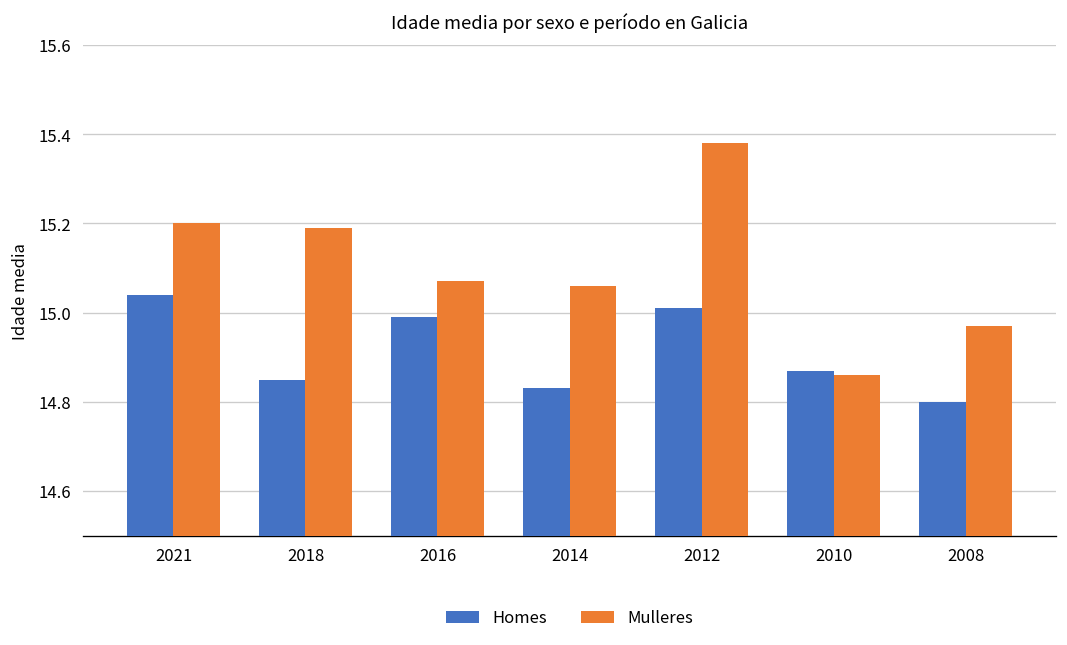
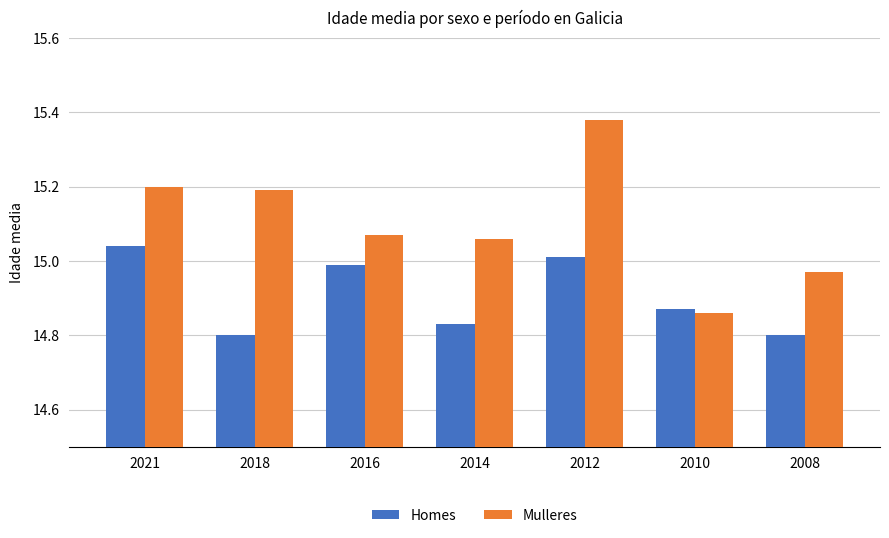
Homes, 2018: 14.85 -> 14.80
